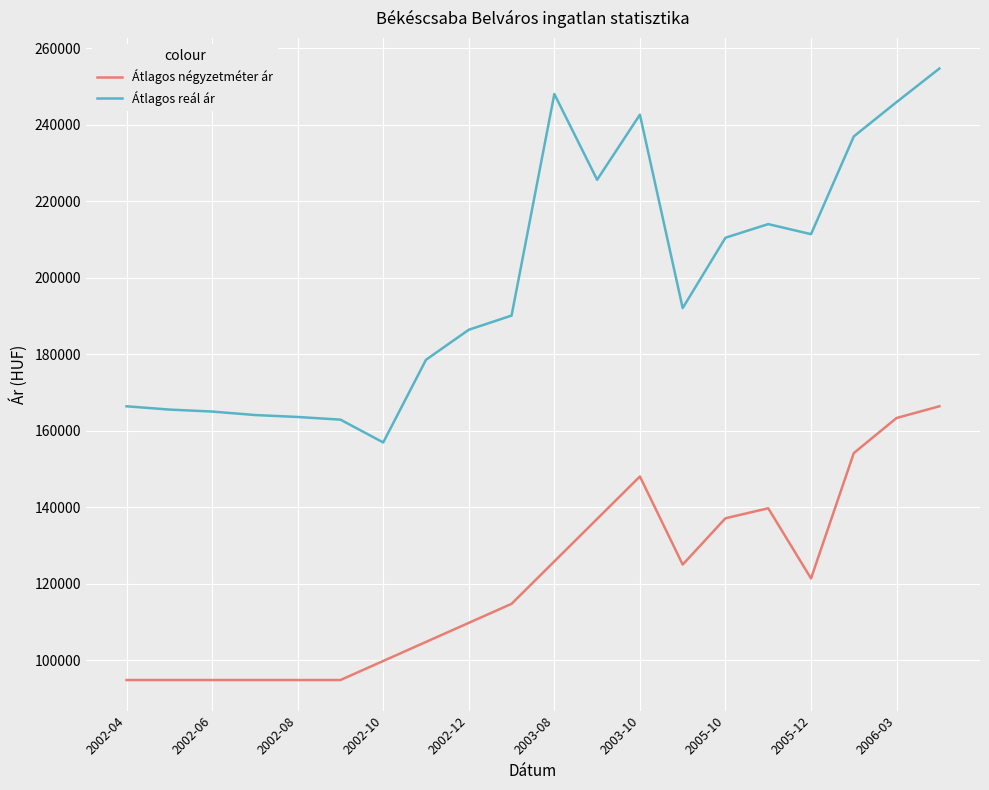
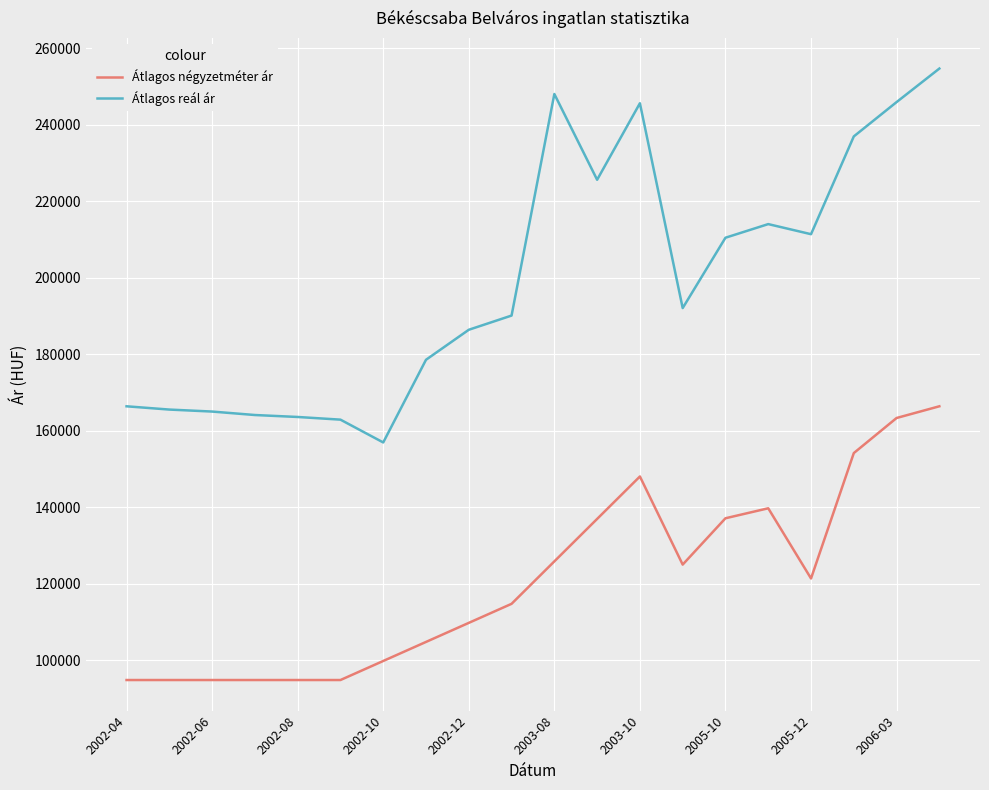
Átlagos reál ár, 2003-10: 243000 -> 246000
